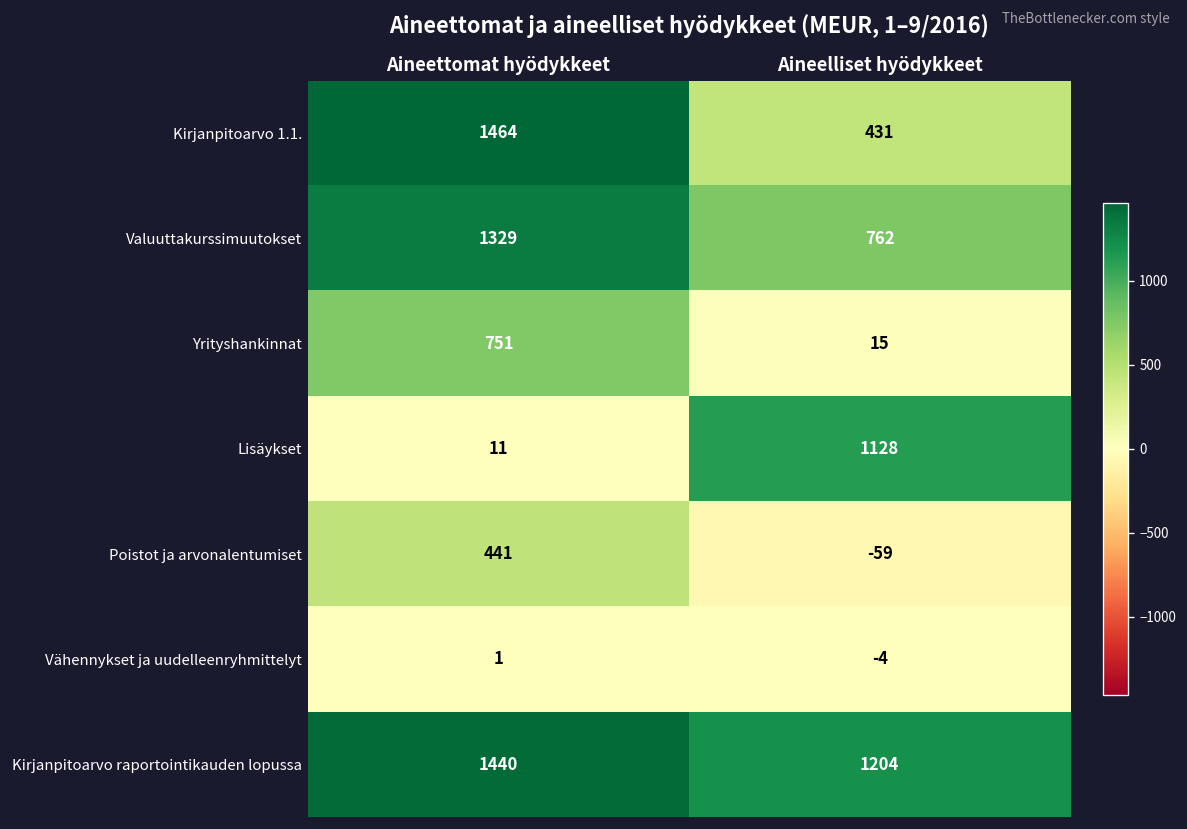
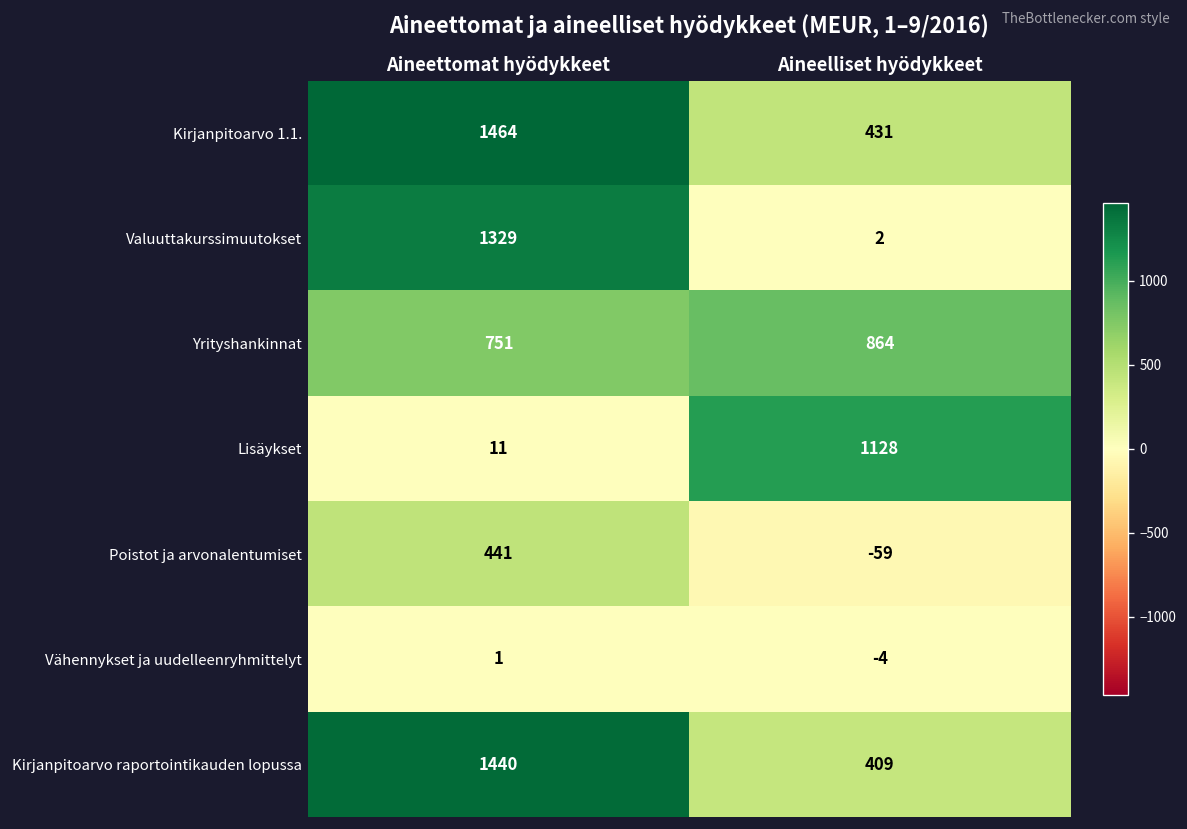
Valuuttakurssimuutokset, Aineelliset hyödykkeet: 762 -> 2
Yrityshankinnat, Aineelliset hyödykkeet: 15 -> 864
Kirjanpitoarvo raportointikauden lopussa, Aineelliset hyödykkeet: 1204 -> 409
